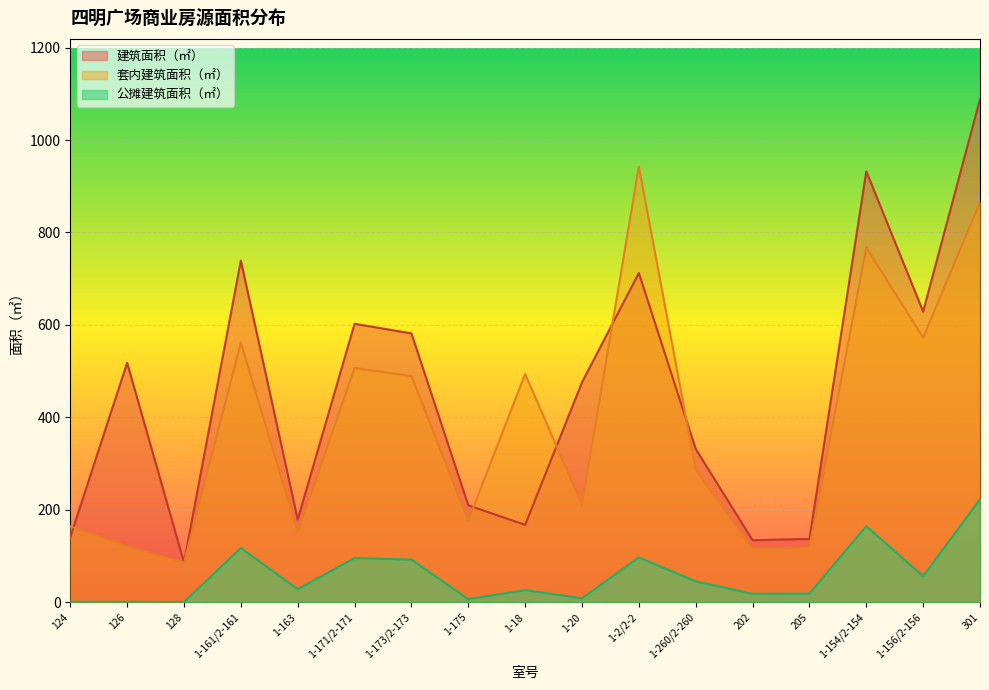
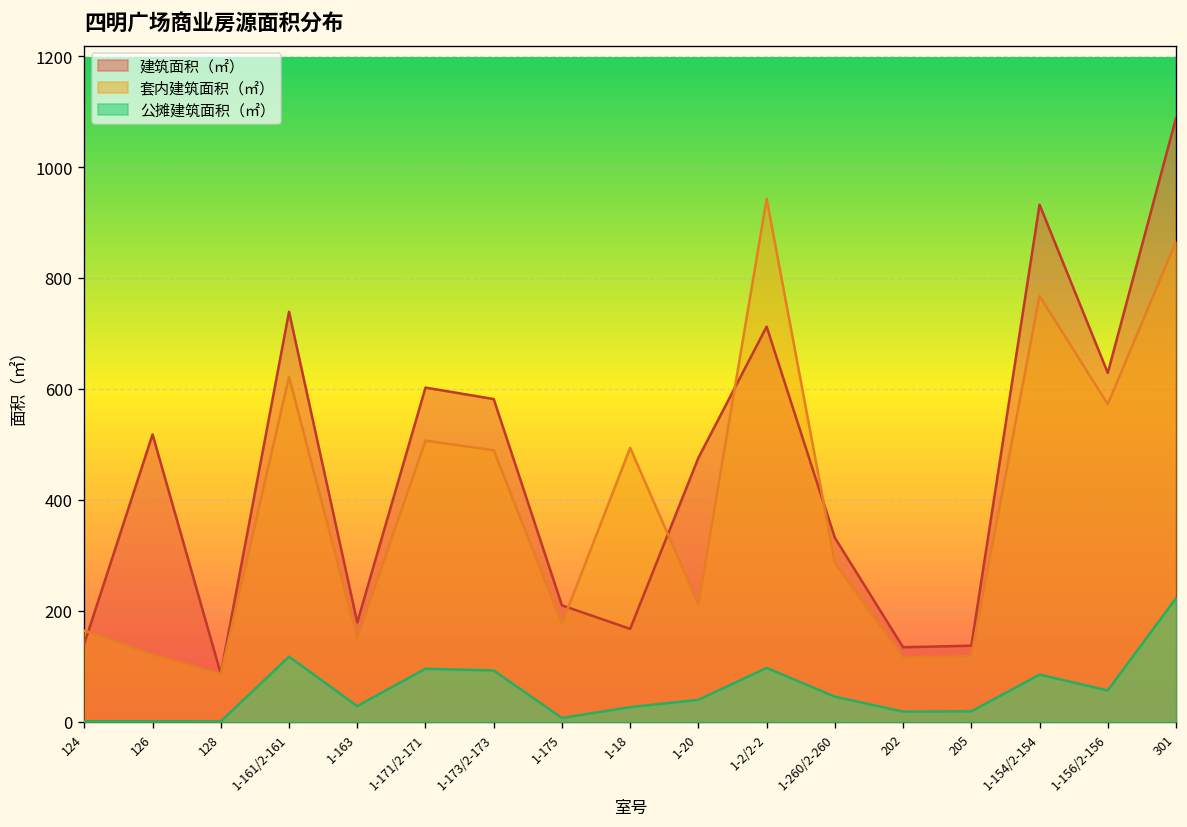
套内建筑面积（㎡）, 1-161/2-161: 560 -> 620
公摊建筑面积（㎡）, 1-20: 10 -> 40
公摊建筑面积（㎡）, 1-154/2-154: 160 -> 80
